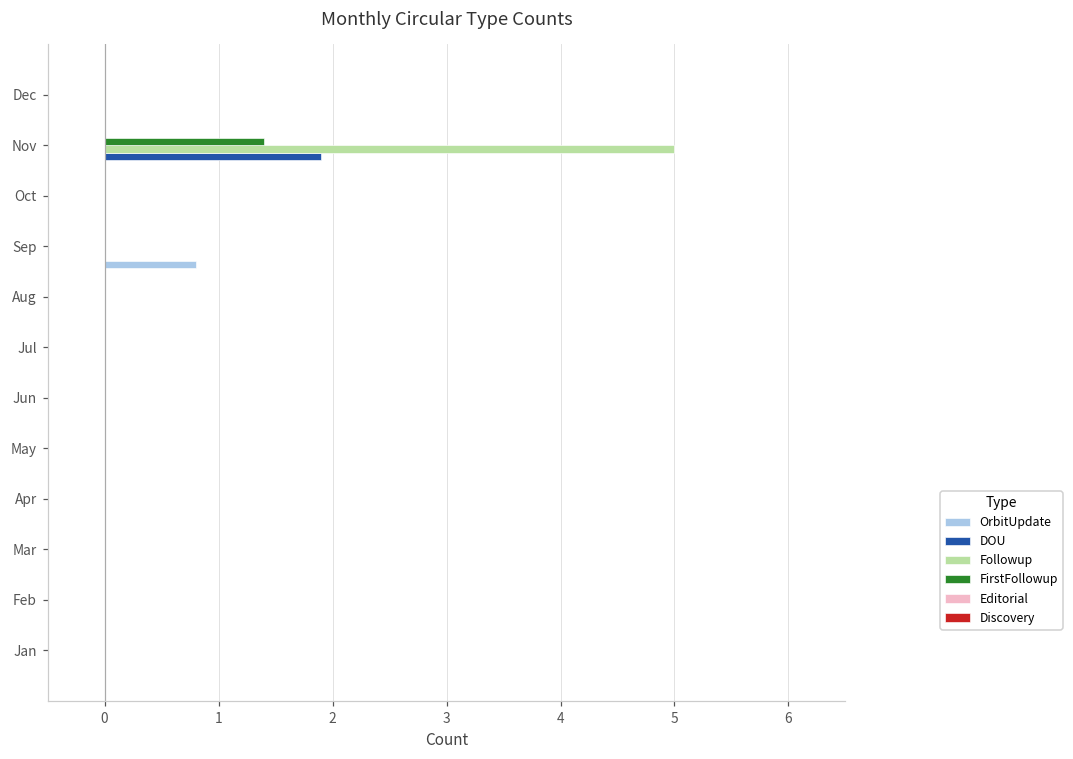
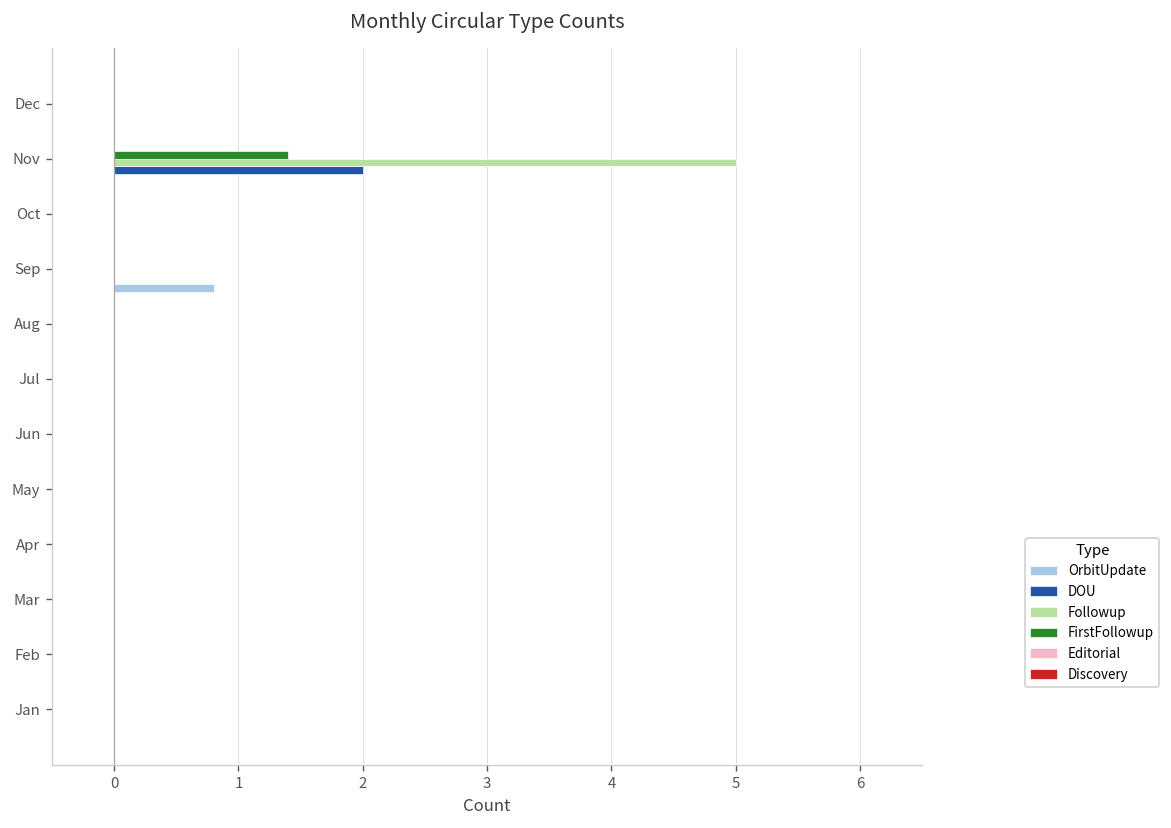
DOU, Nov: 1.9 -> 2.0
